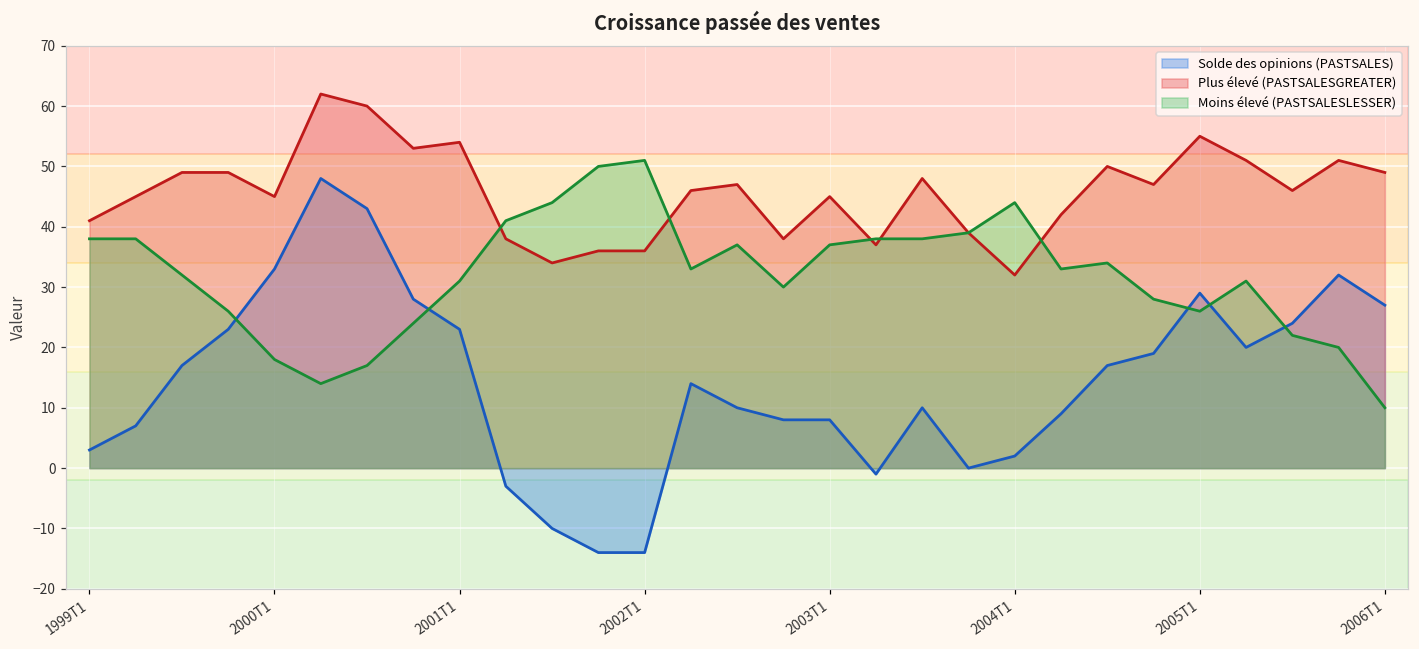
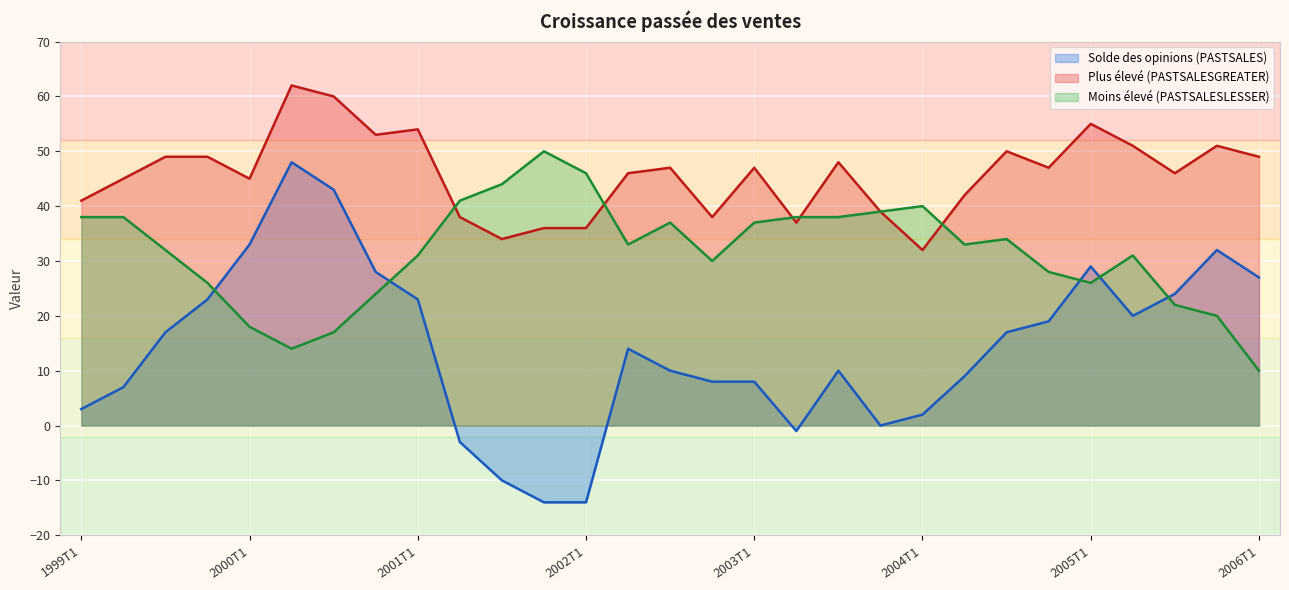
Moins élevé (PASTSALESLESSER), 2002T1: 51 -> 46
Plus élevé (PASTSALESGREATER), 2003T1: 45 -> 47
Moins élevé (PASTSALESLESSER), 2004T1: 44 -> 40
